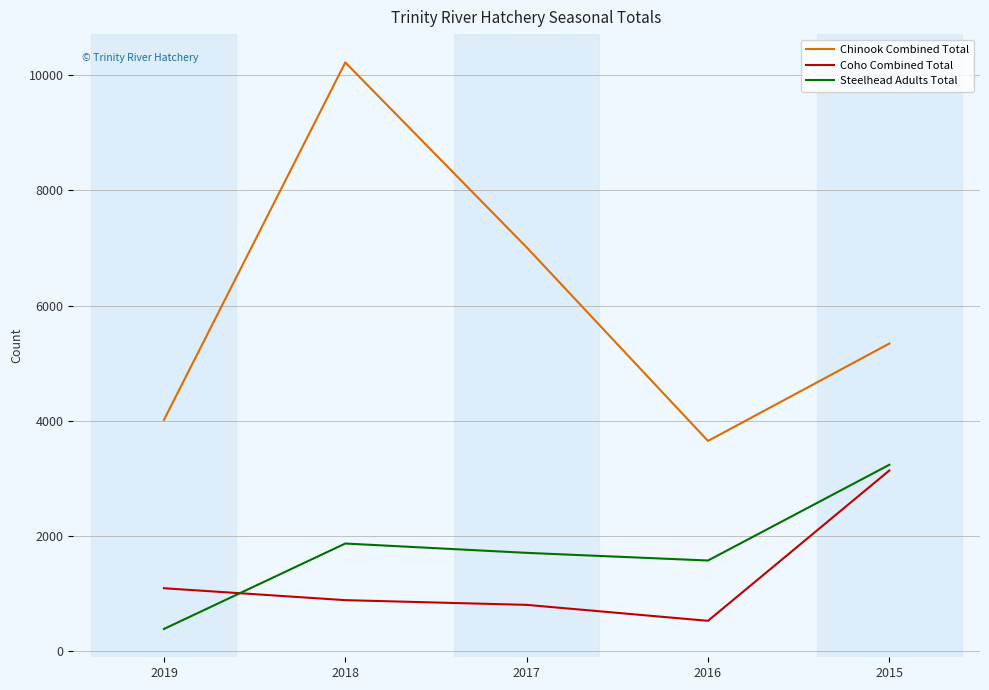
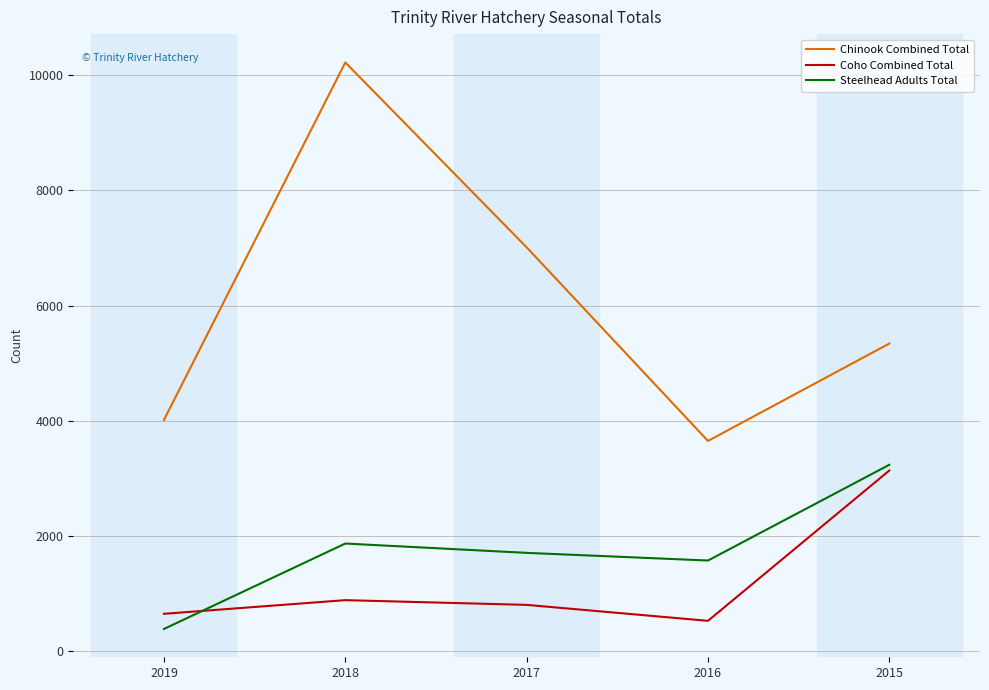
Coho Combined Total, 2019: 1100 -> 600
